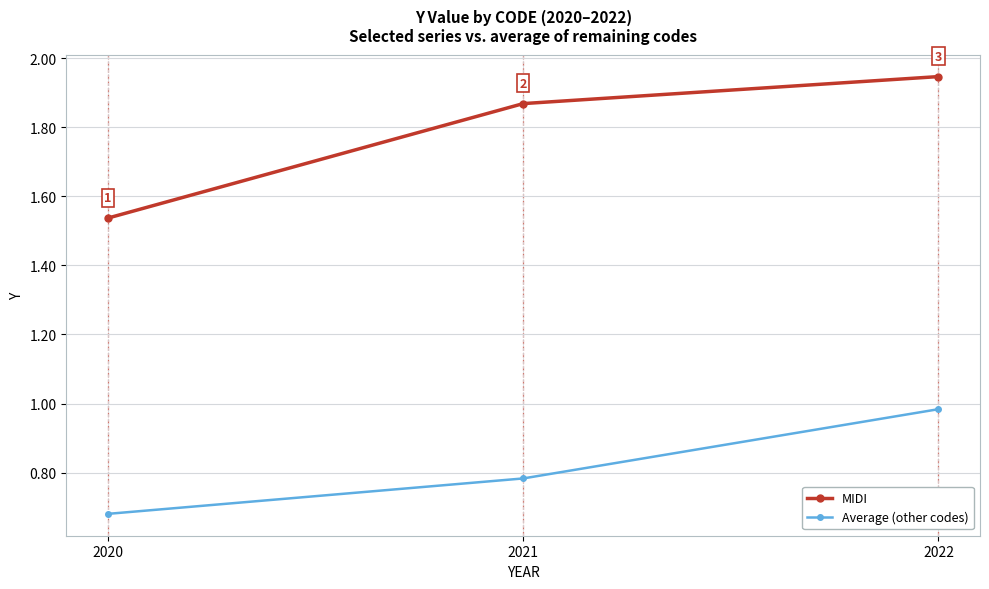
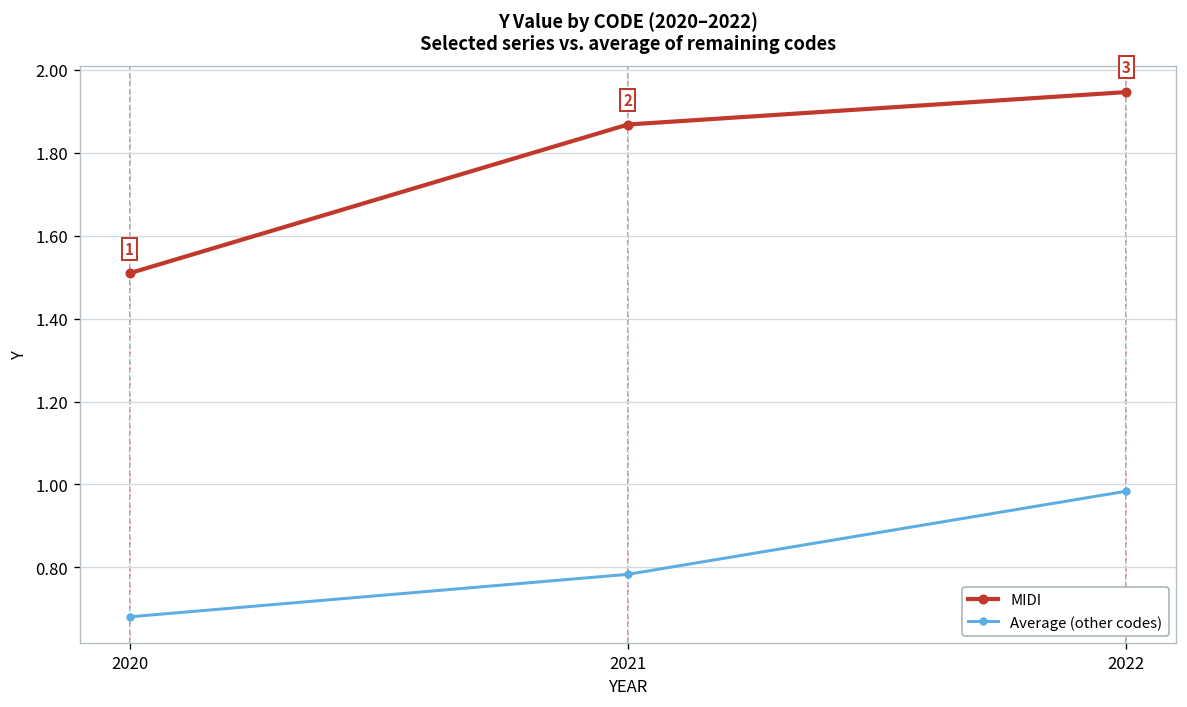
MIDI, 2020: 1.54 -> 1.51
